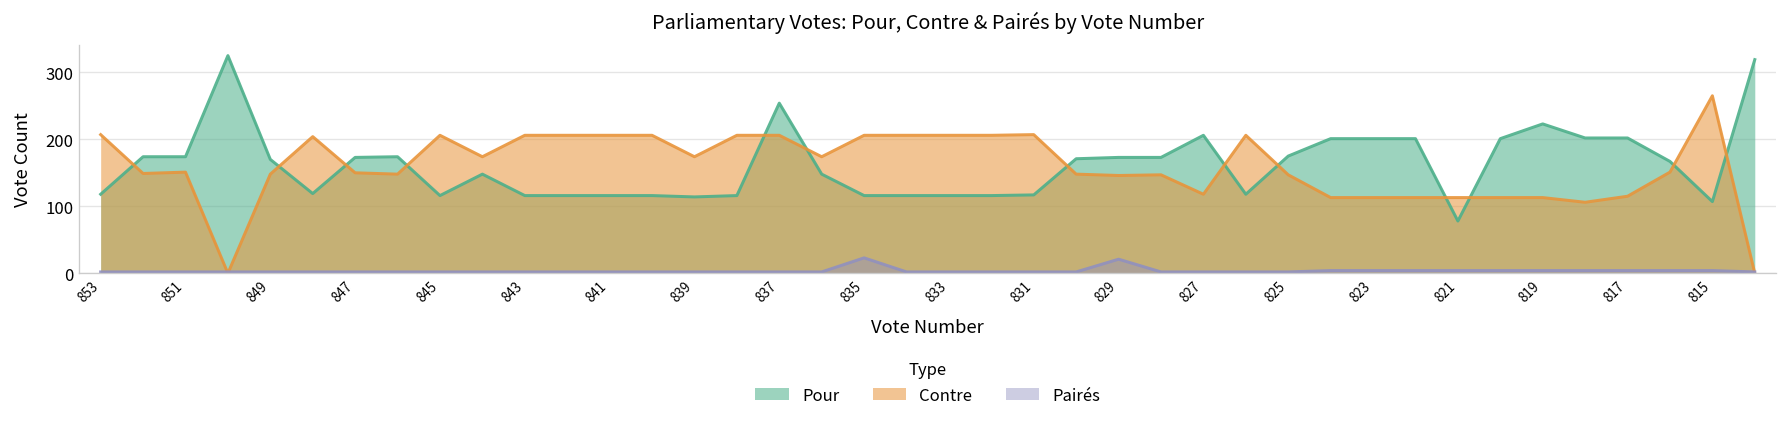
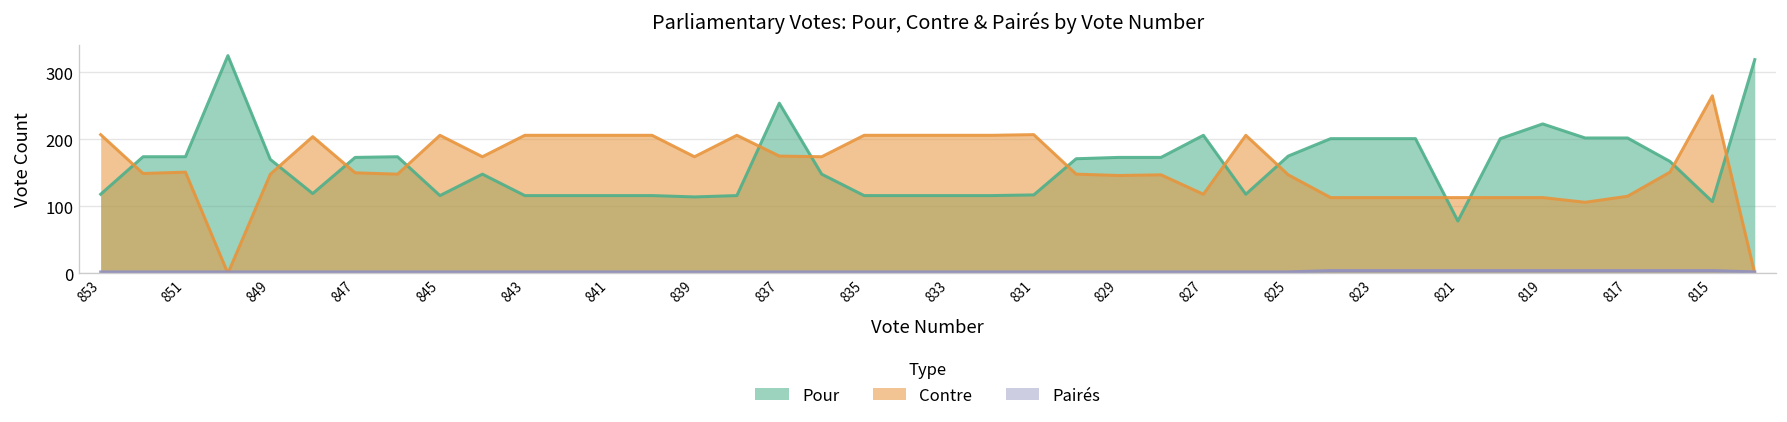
Contre, 837: 210 -> 180
Pairés, 835: 20 -> 0
Pairés, 829: 20 -> 0
